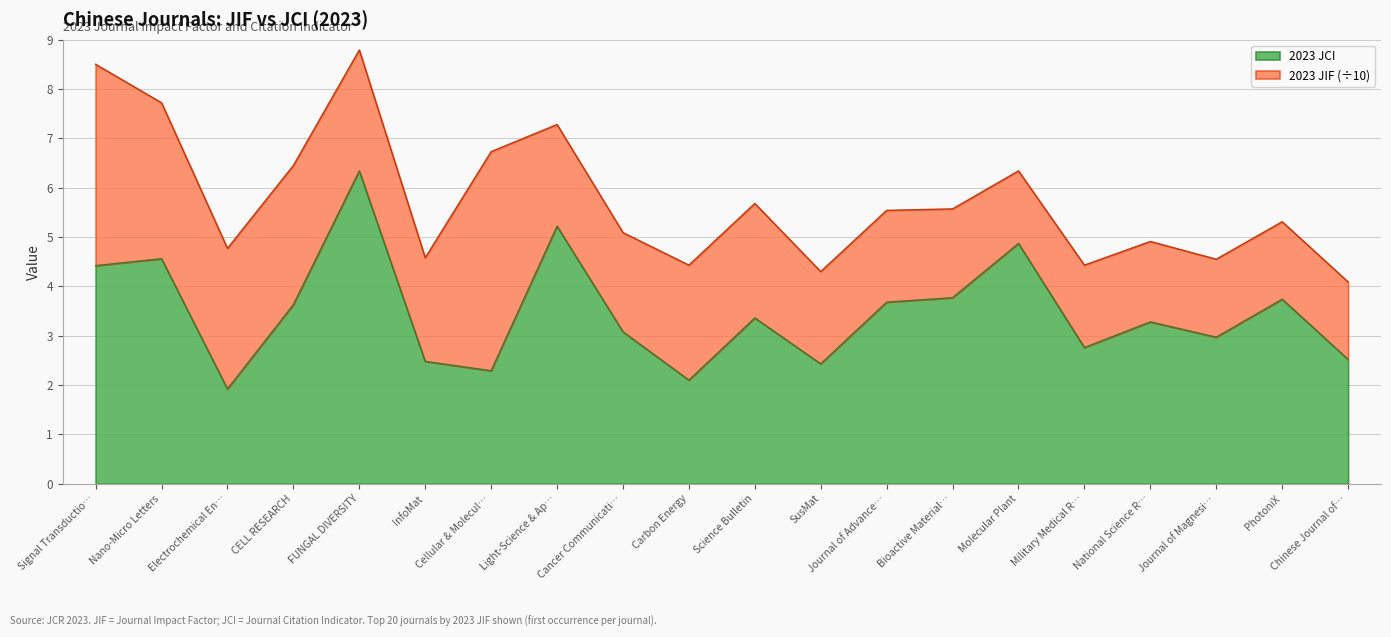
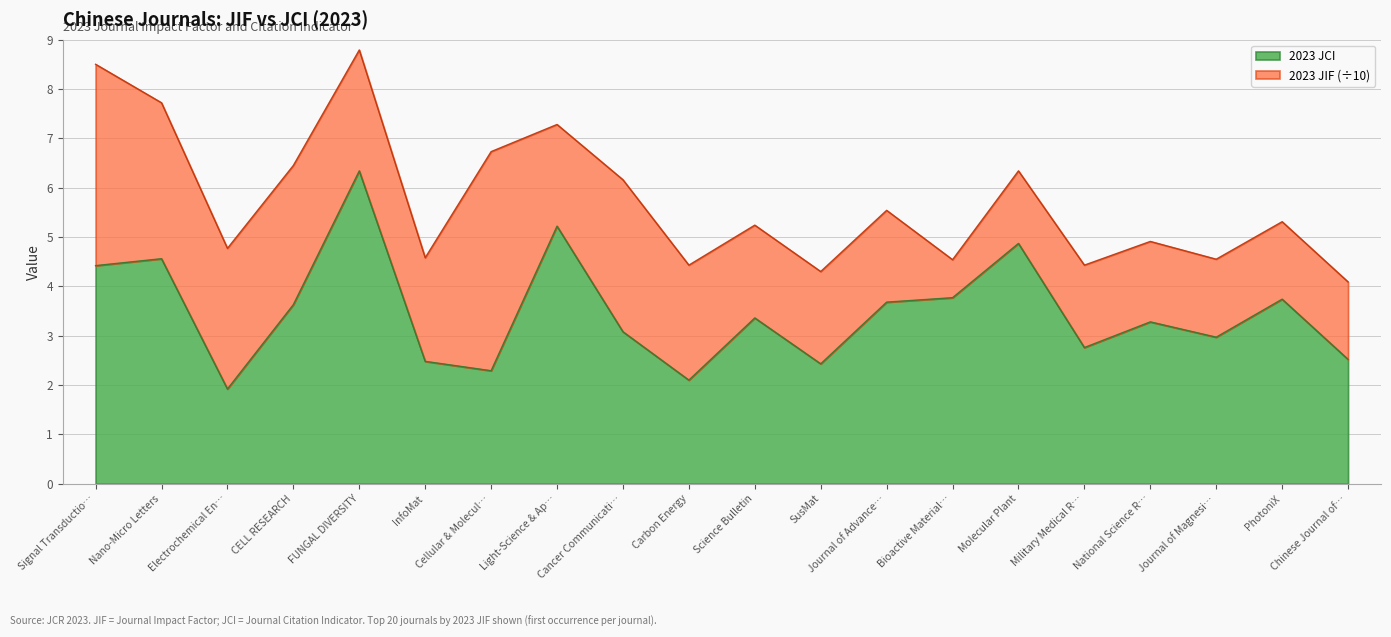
2023 JIF (÷10), Cancer Communicati…: 2.0 -> 3.1
2023 JIF (÷10), Science Bulletin: 2.3 -> 1.9
2023 JIF (÷10), Bioactive Material…: 1.8 -> 0.8
